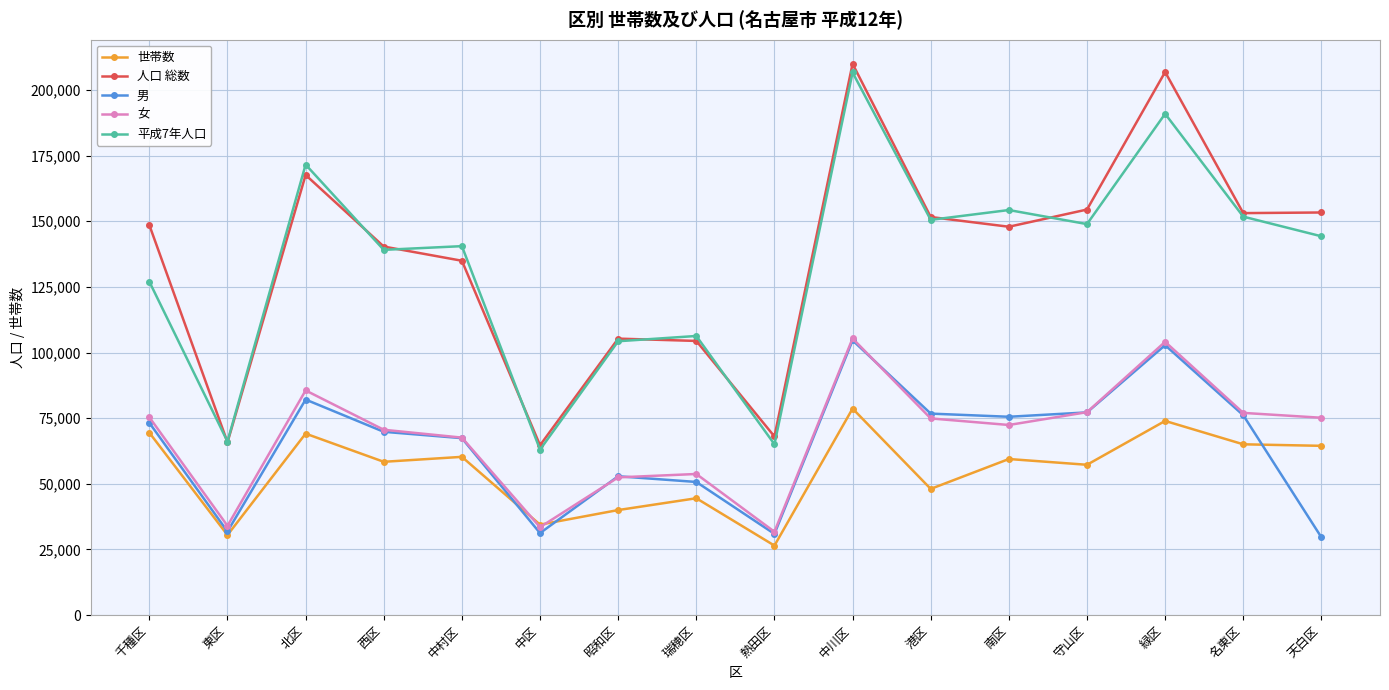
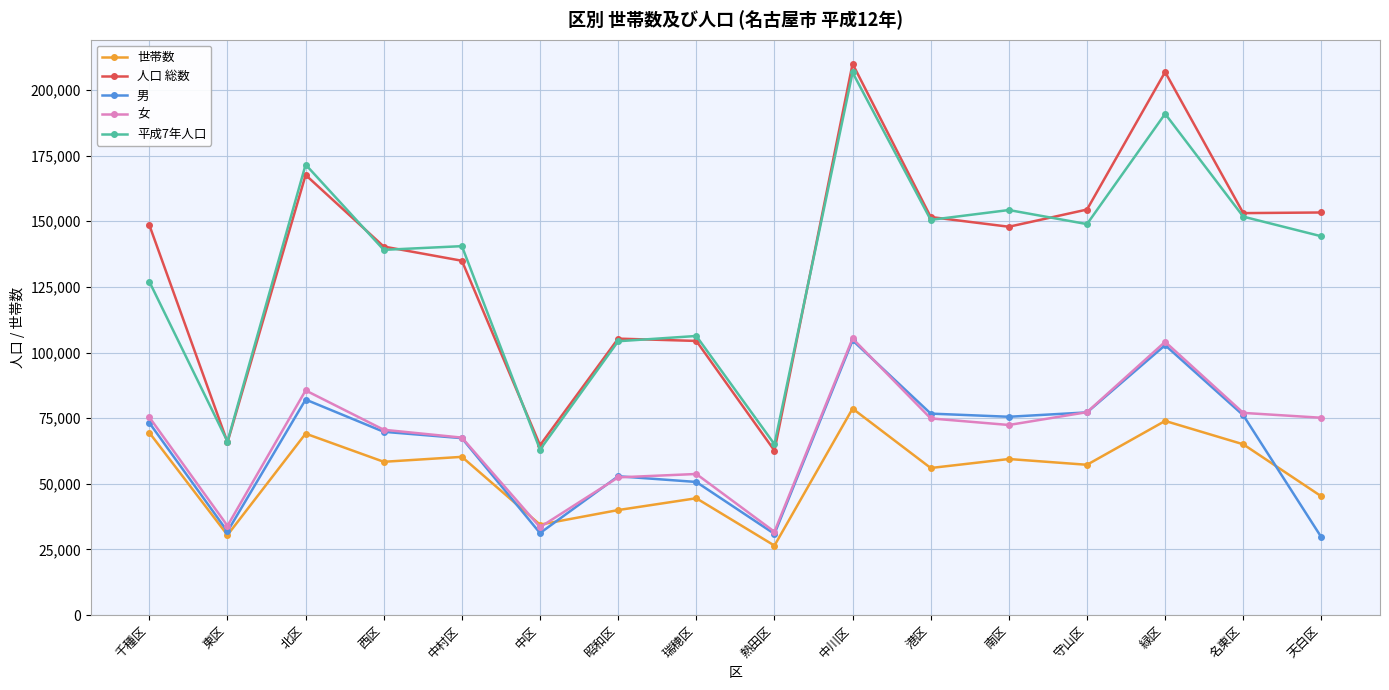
人口 総数, 熱田区: 68,000 -> 63,000
世帯数, 港区: 48,000 -> 56,000
世帯数, 天白区: 64,000 -> 45,000
